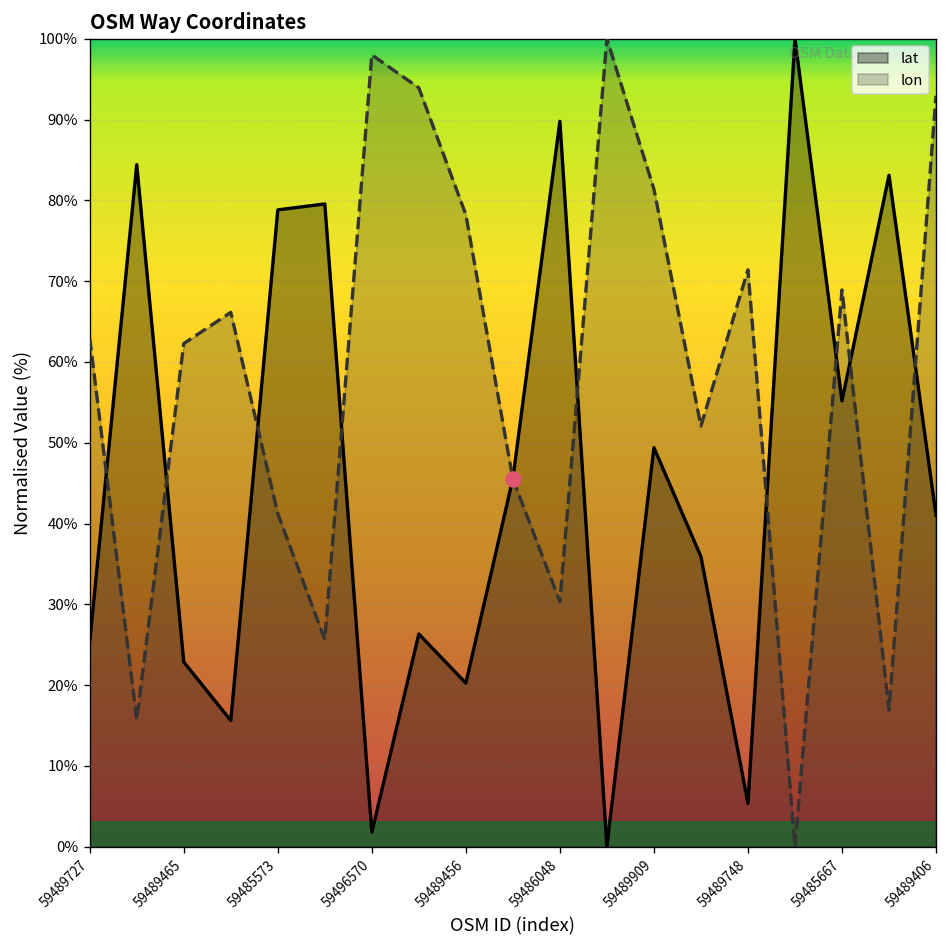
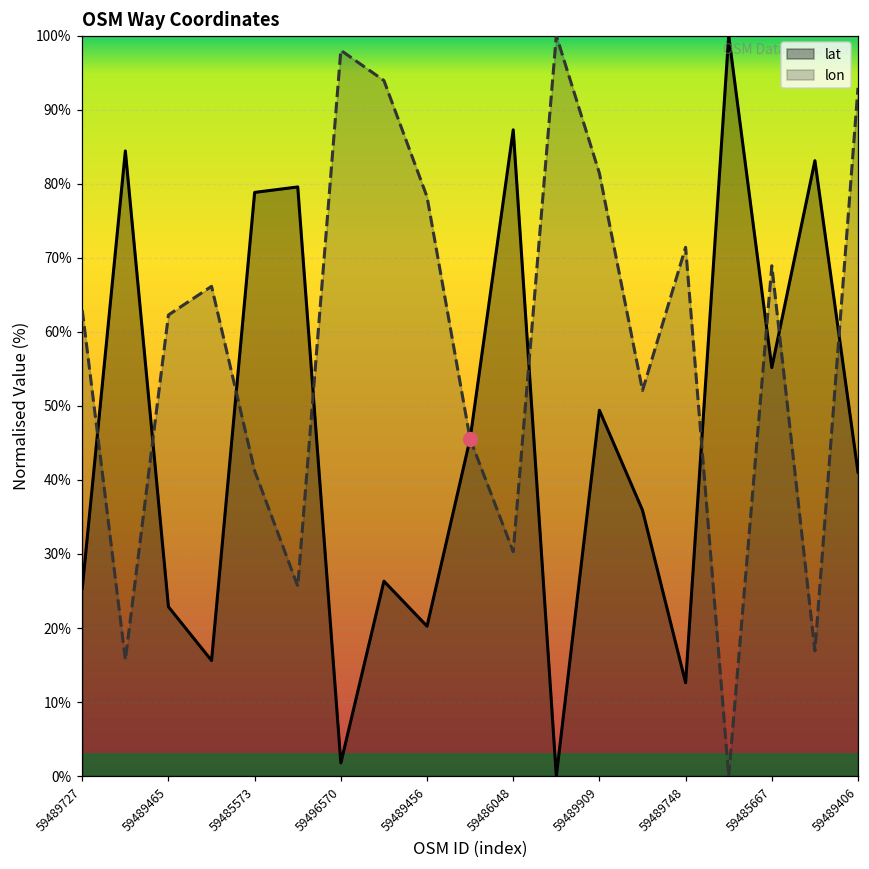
lat, 59486048: 90% -> 87%
lat, 59489748: 5% -> 13%
